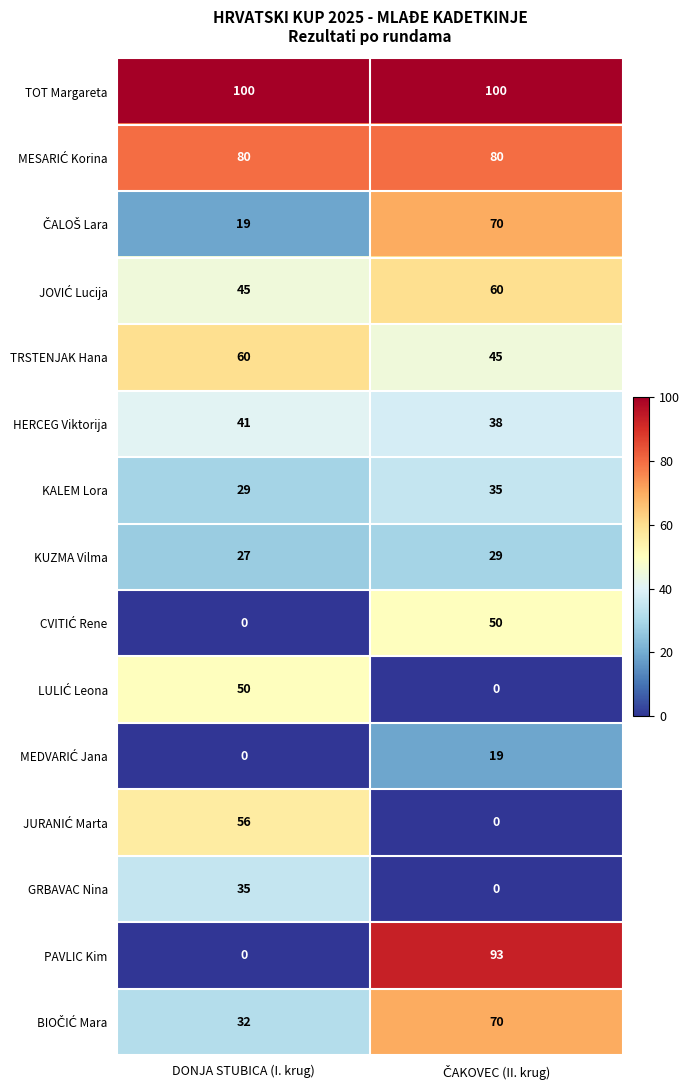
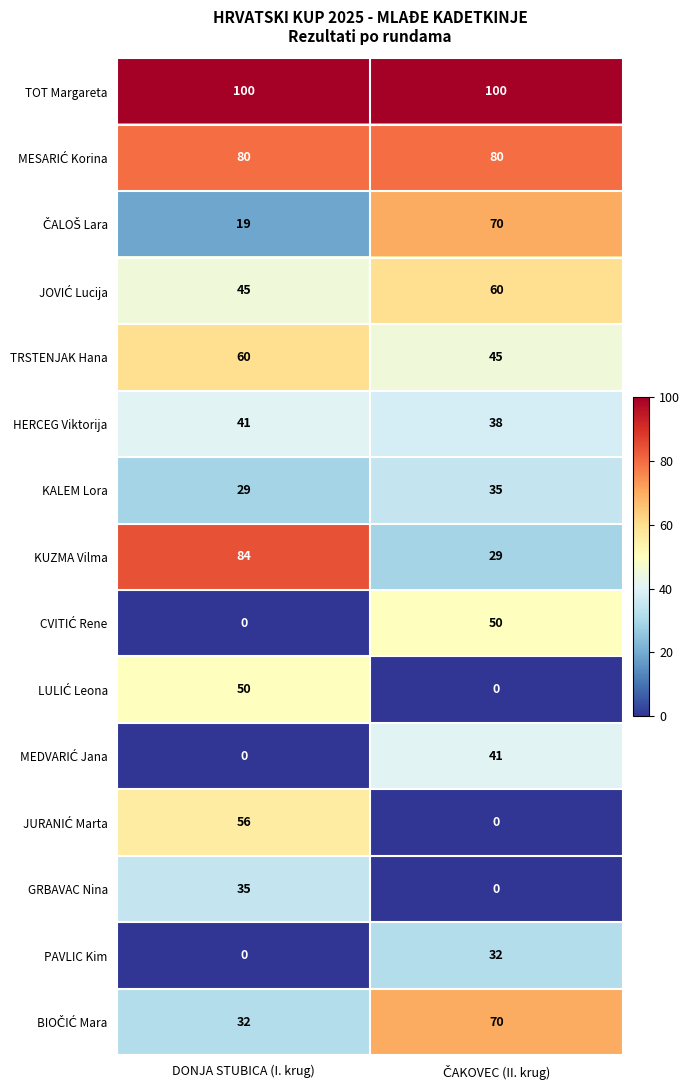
KUZMA Vilma, DONJA STUBICA (I. krug): 27 -> 84
MEDVARIĆ Jana, ČAKOVEC (II. krug): 19 -> 41
PAVLIC Kim, ČAKOVEC (II. krug): 93 -> 32
